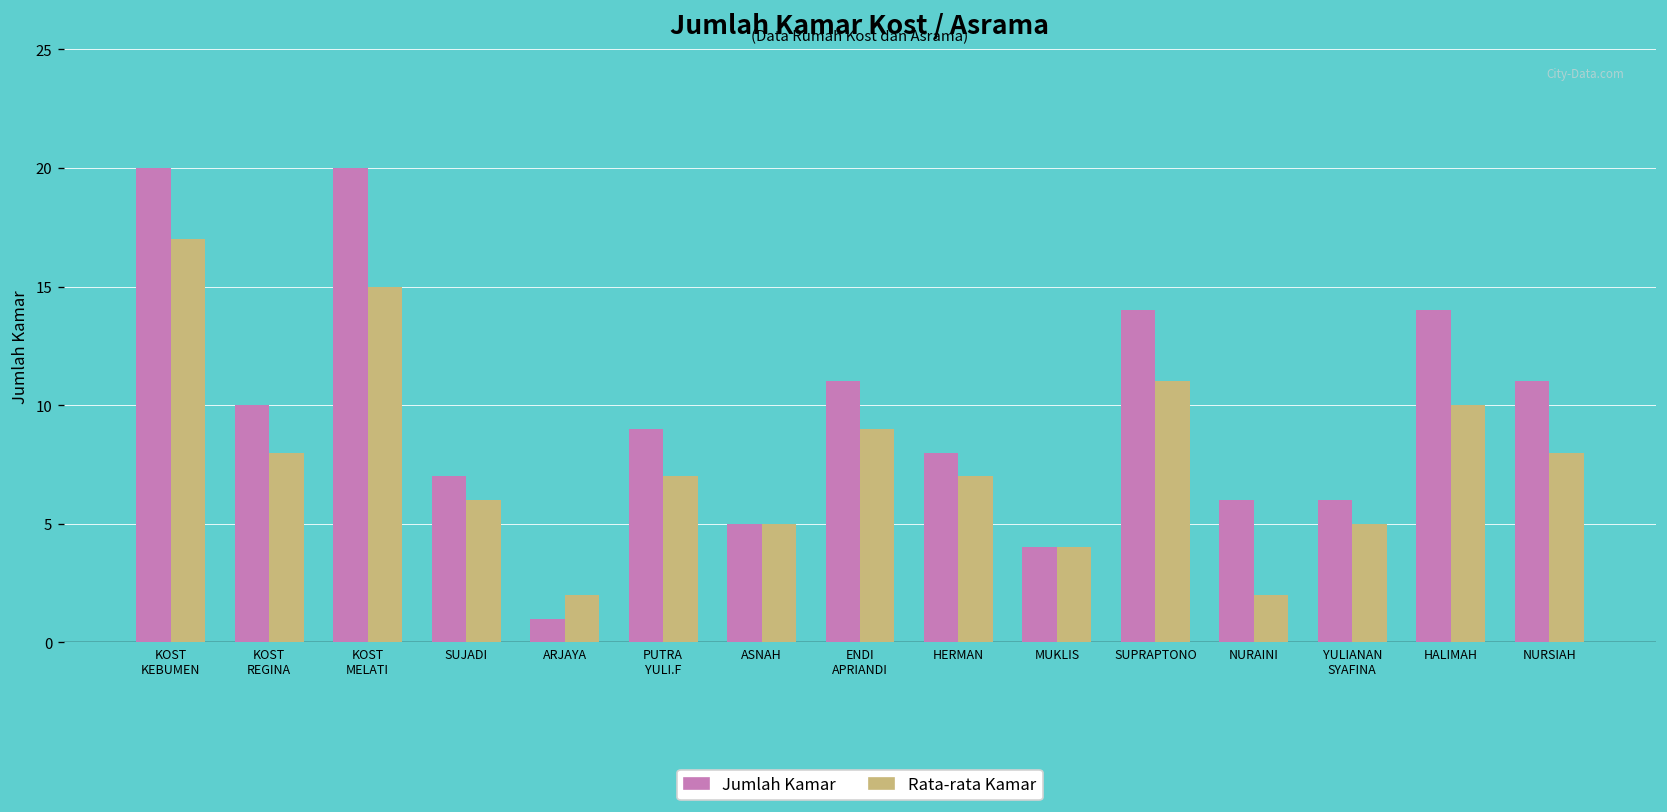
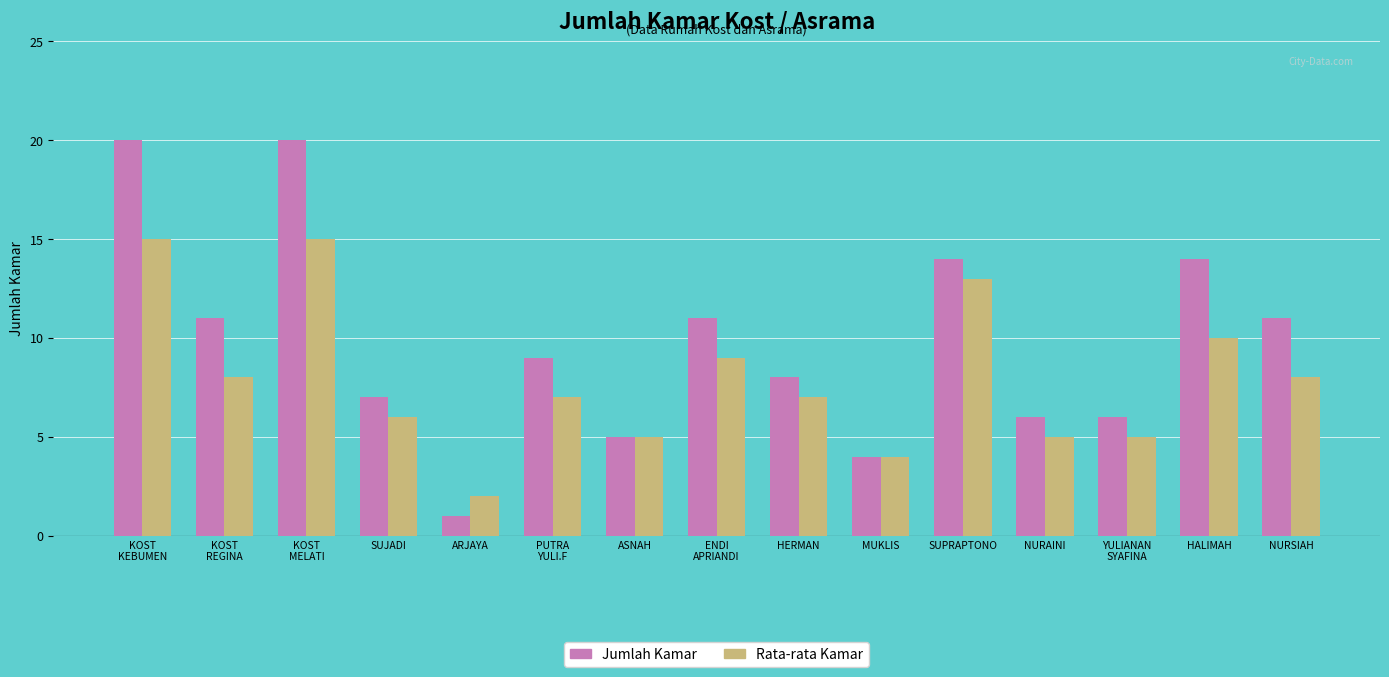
Rata-rata Kamar, KOST KEBUMEN: 17 -> 15
Jumlah Kamar, KOST REGINA: 10 -> 11
Rata-rata Kamar, SUPRAPTONO: 11 -> 13
Rata-rata Kamar, NURAINI: 2 -> 5
